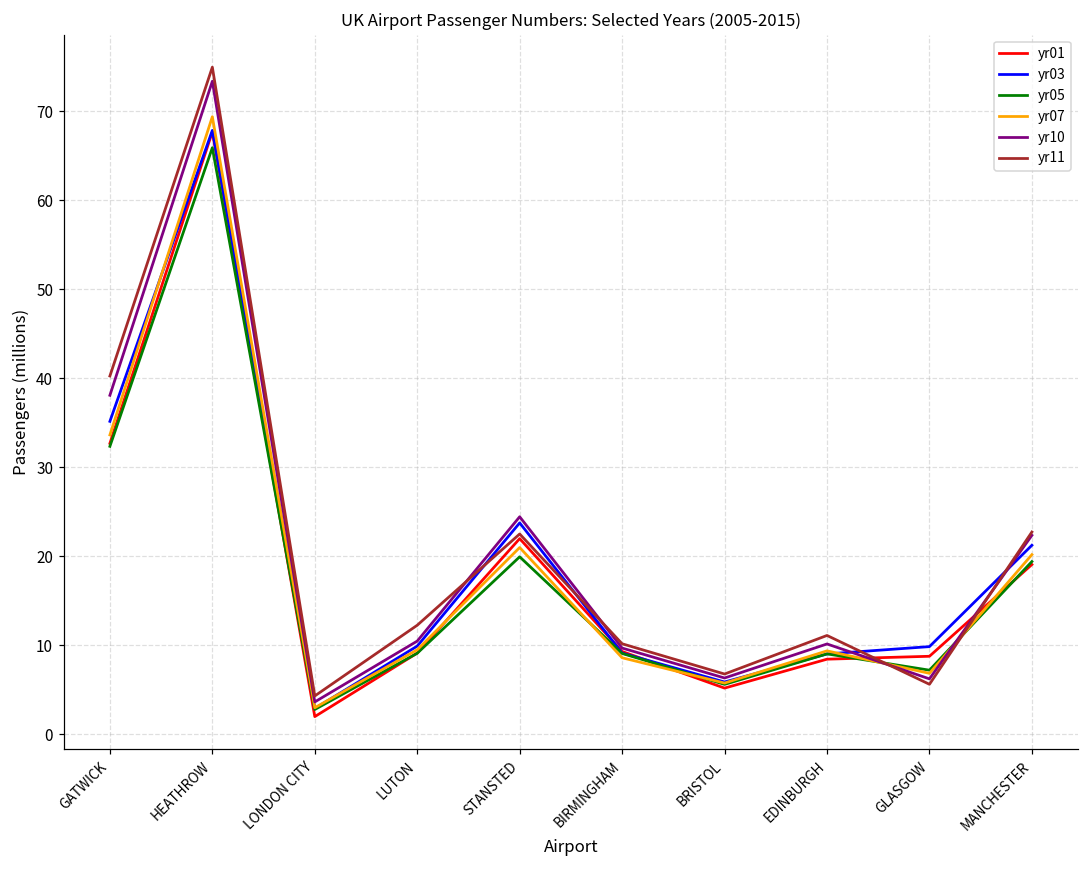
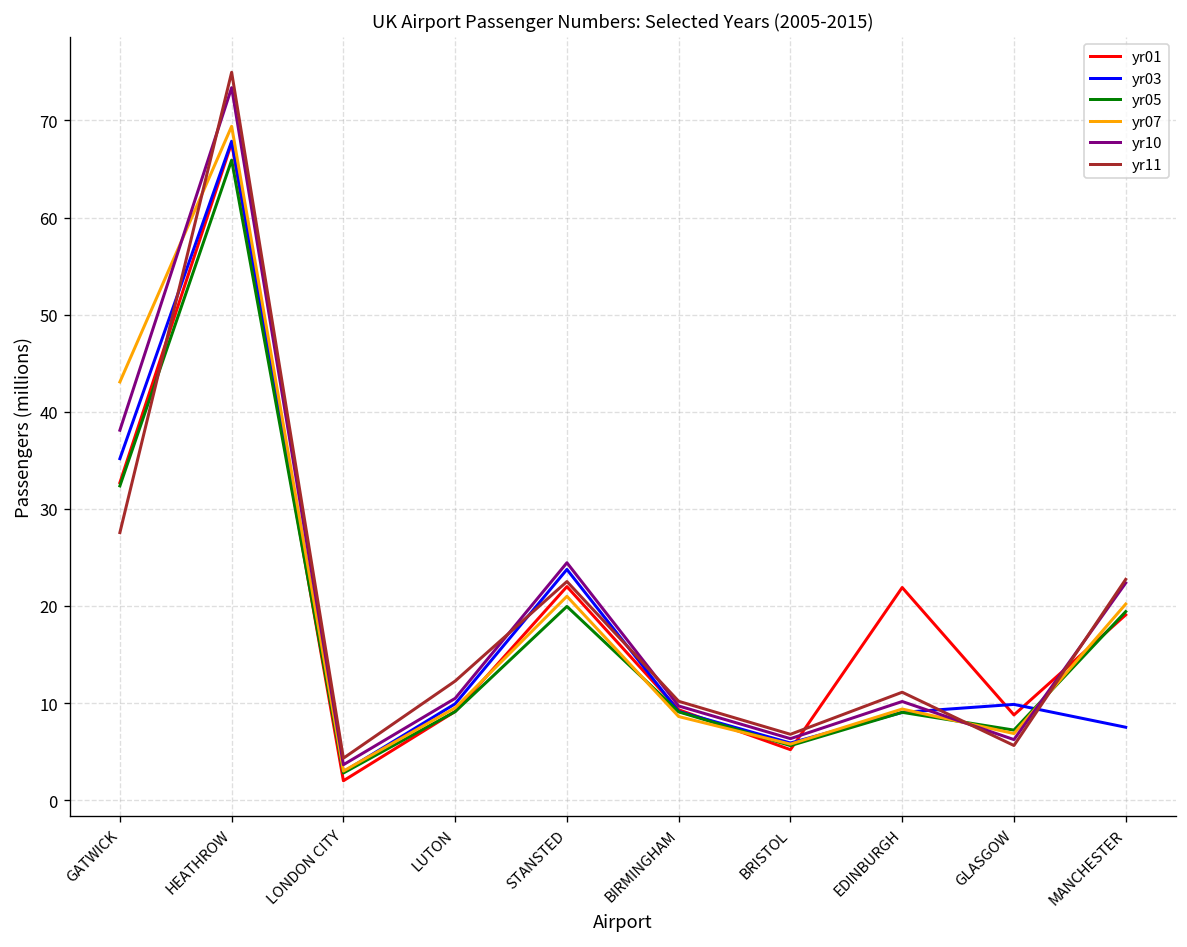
yr07, GATWICK: 34 -> 43
yr11, GATWICK: 40 -> 28
yr01, EDINBURGH: 8 -> 22
yr03, MANCHESTER: 21 -> 8
